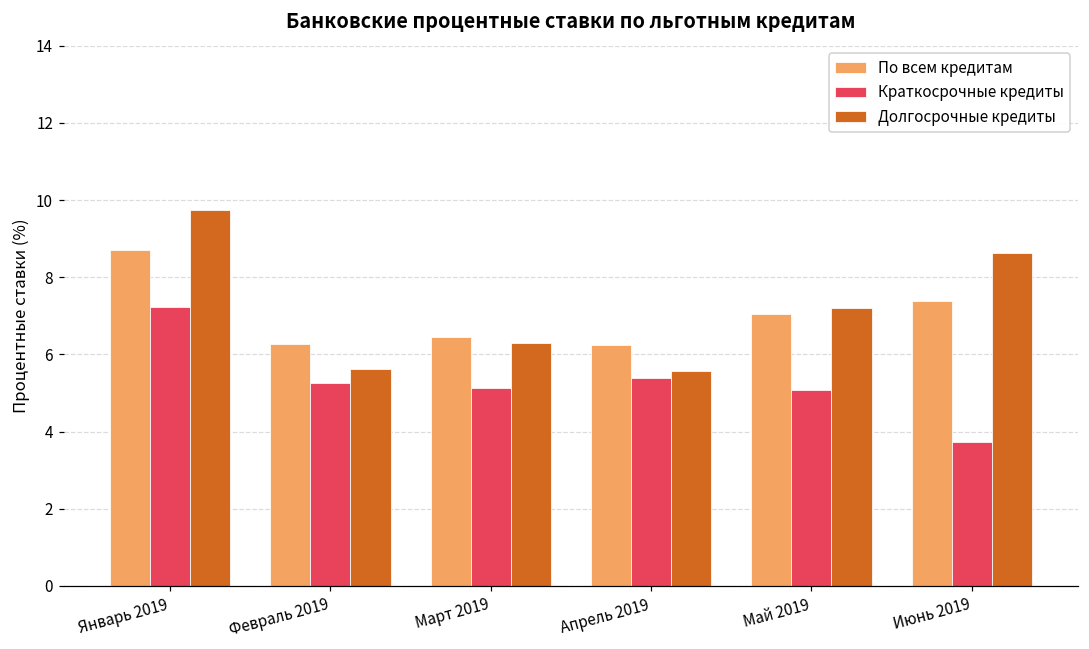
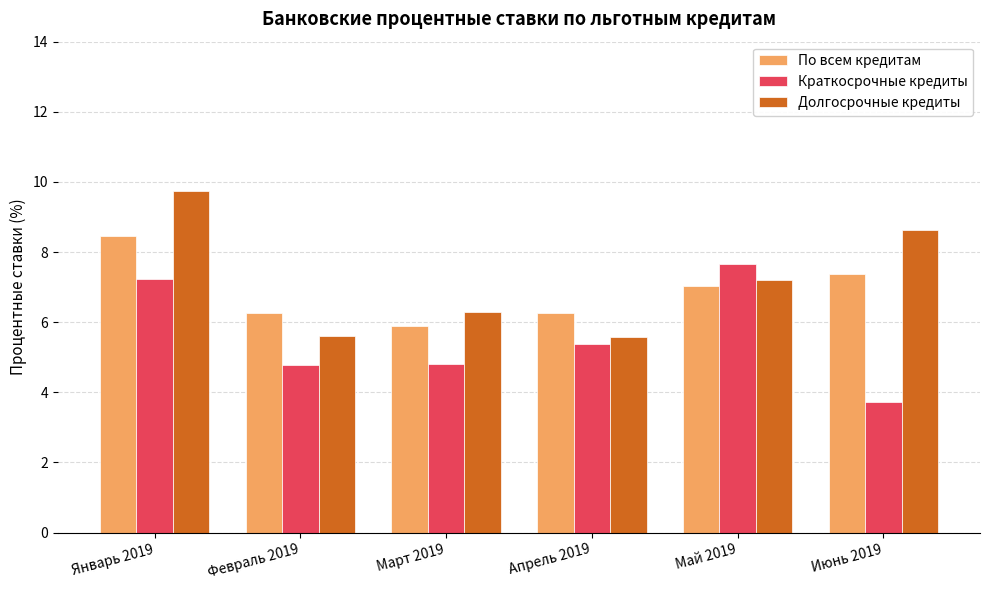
По всем кредитам, Январь 2019: 8.7 -> 8.5
Краткосрочные кредиты, Февраль 2019: 5.3 -> 4.8
По всем кредитам, Март 2019: 6.5 -> 5.9
Краткосрочные кредиты, Март 2019: 5.1 -> 4.8
Краткосрочные кредиты, Май 2019: 5.1 -> 7.7
